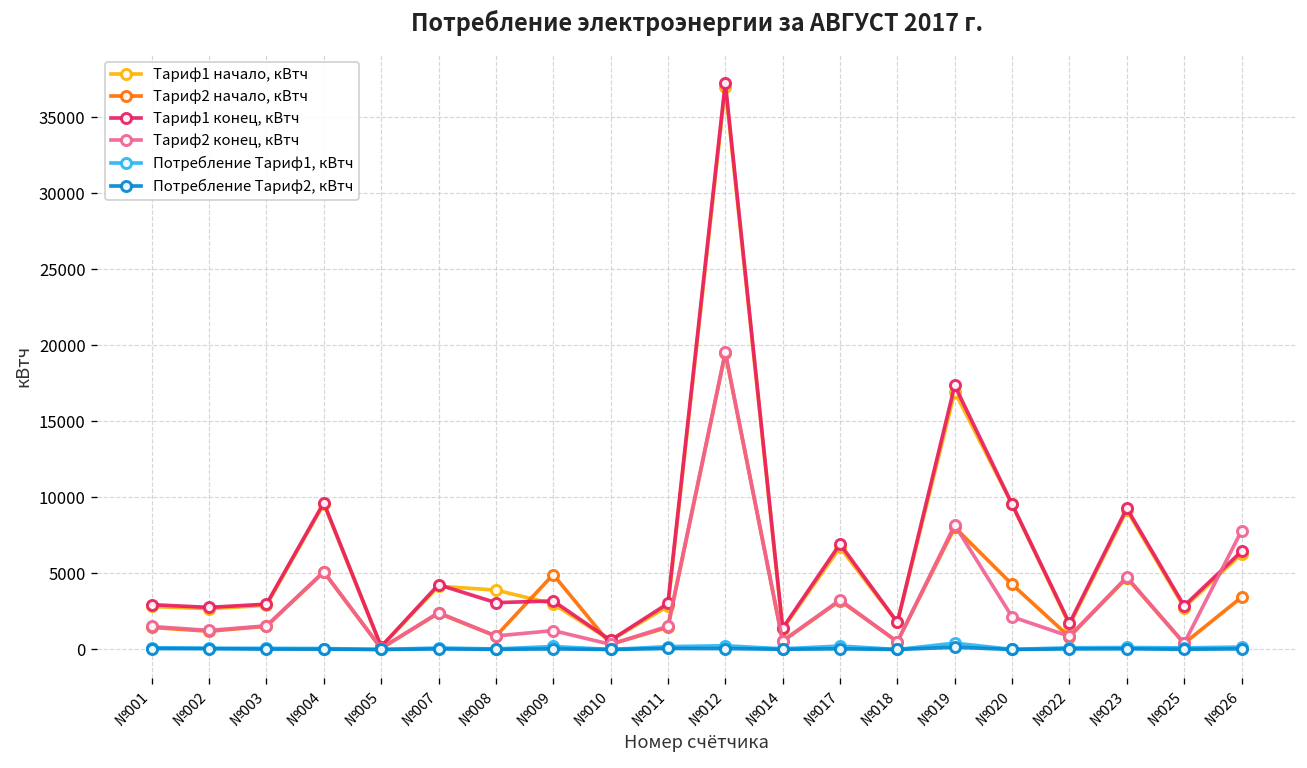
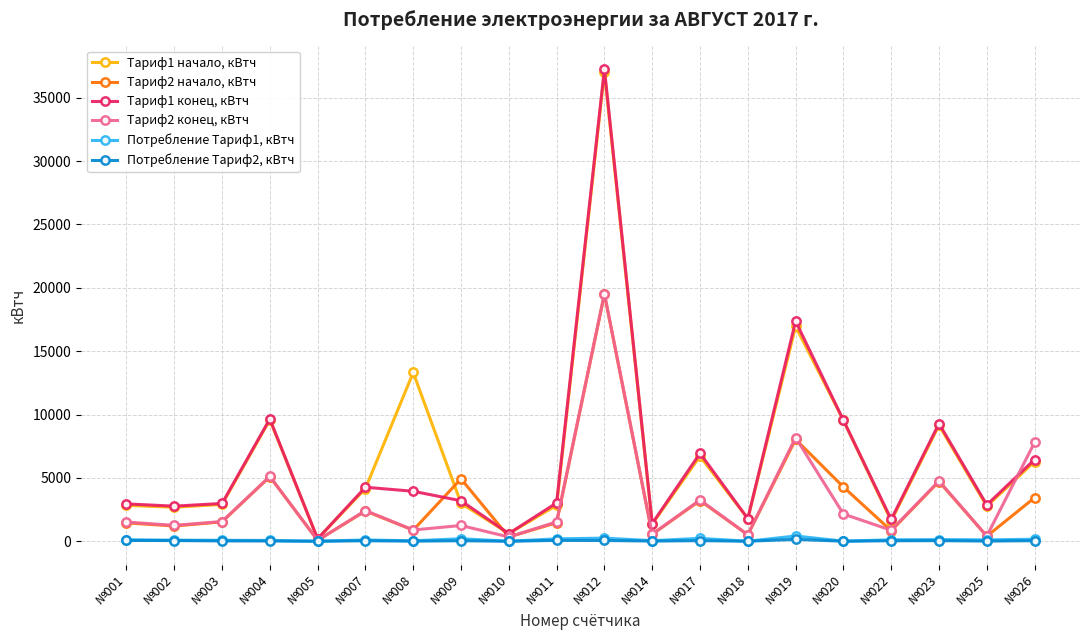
Тариф1 начало, кВтч, №008: 3900 -> 13300
Тариф1 конец, кВтч, №008: 3100 -> 3900
